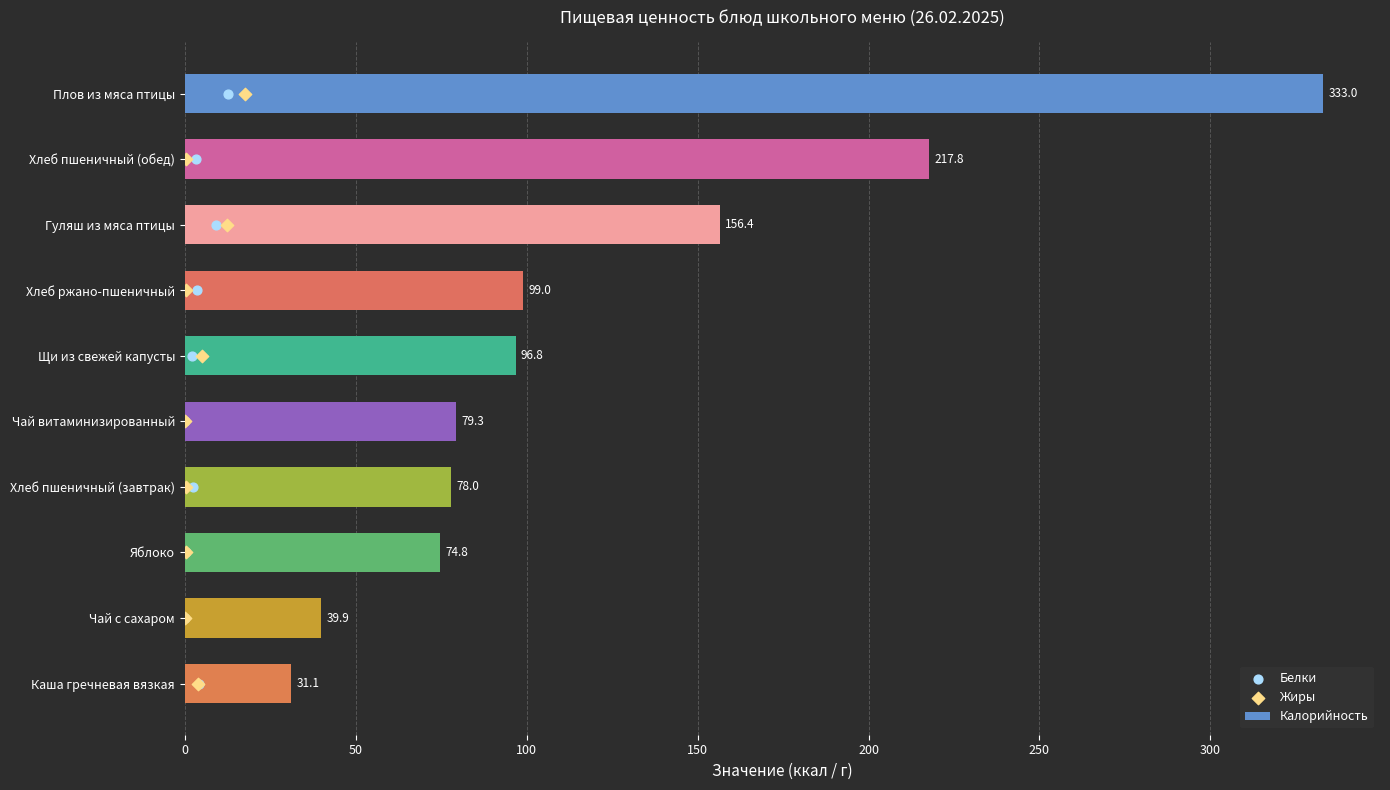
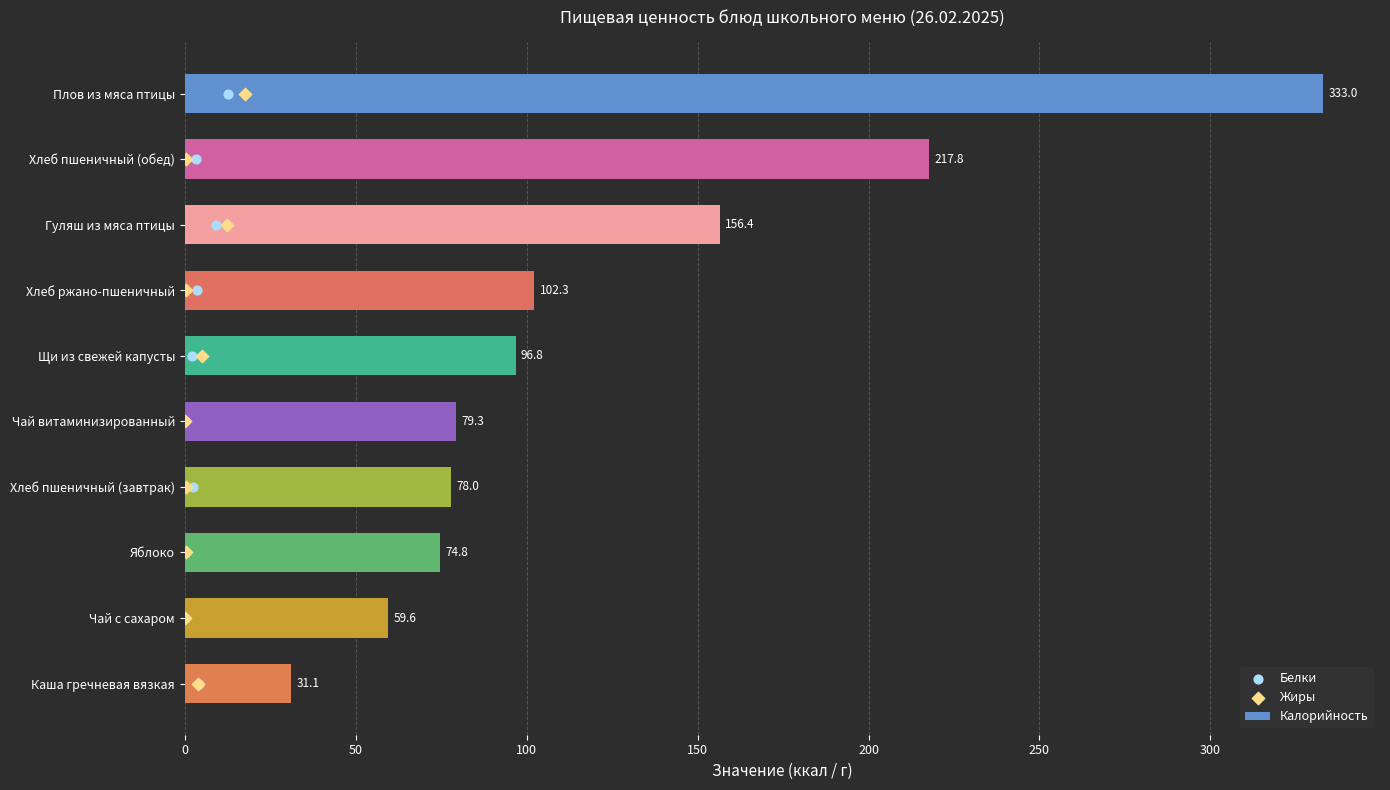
Калорийность, Хлеб ржано-пшеничный: 99.0 -> 102.3
Калорийность, Чай с сахаром: 39.9 -> 59.6
